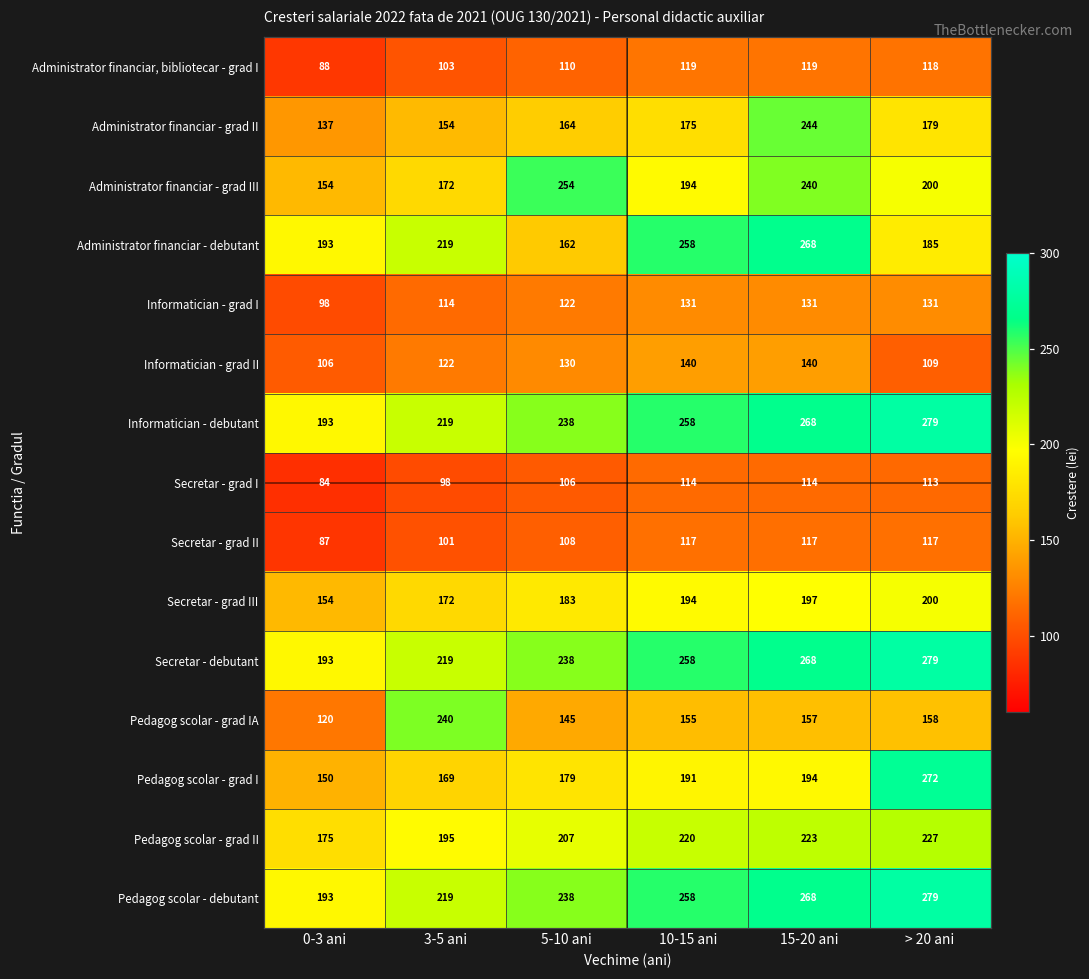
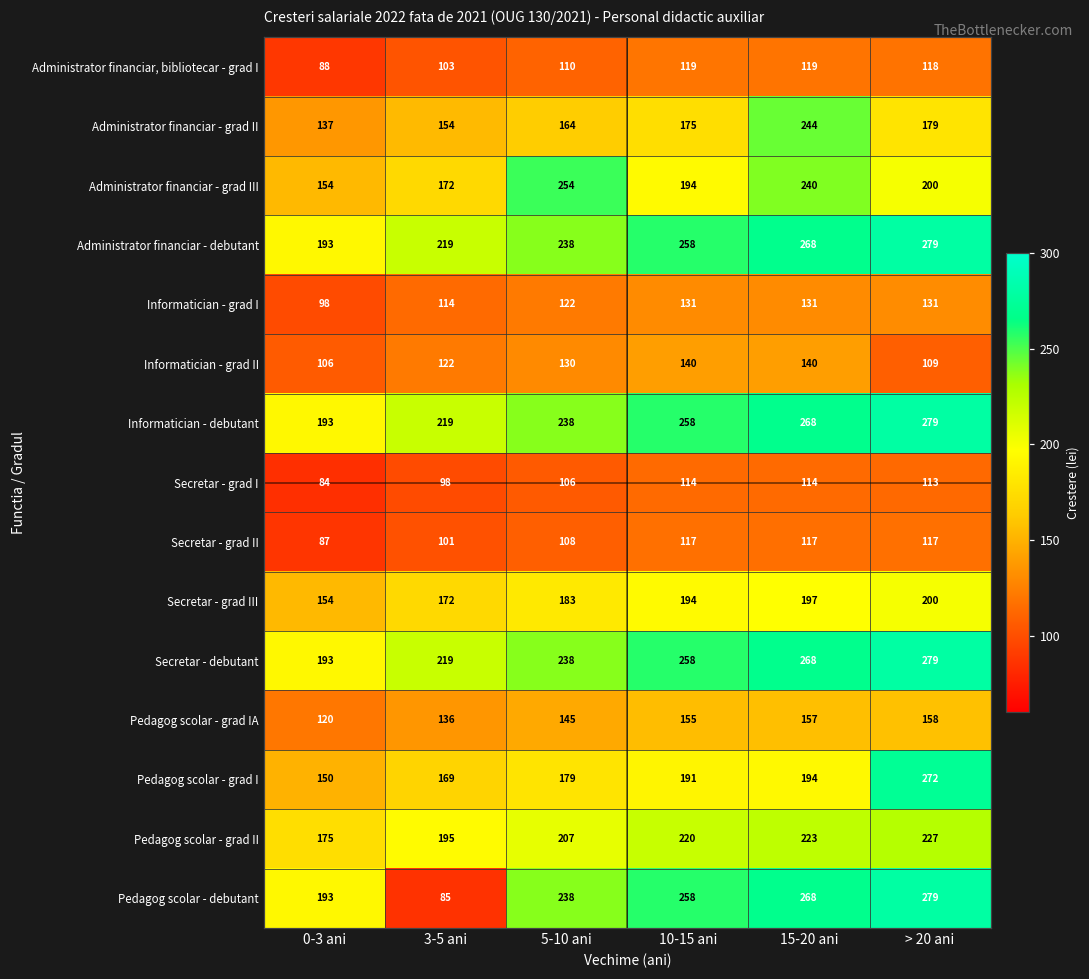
Administrator financiar - debutant, 5-10 ani: 162 -> 238
Administrator financiar - debutant, > 20 ani: 185 -> 279
Pedagog scolar - grad IA, 3-5 ani: 240 -> 136
Pedagog scolar - debutant, 3-5 ani: 219 -> 85
